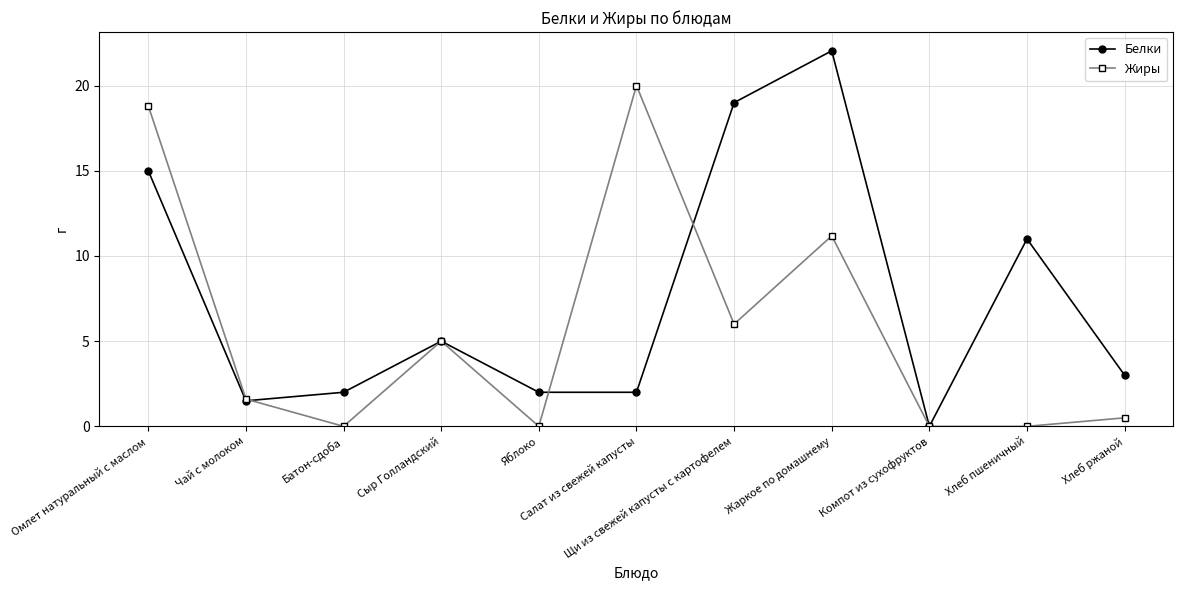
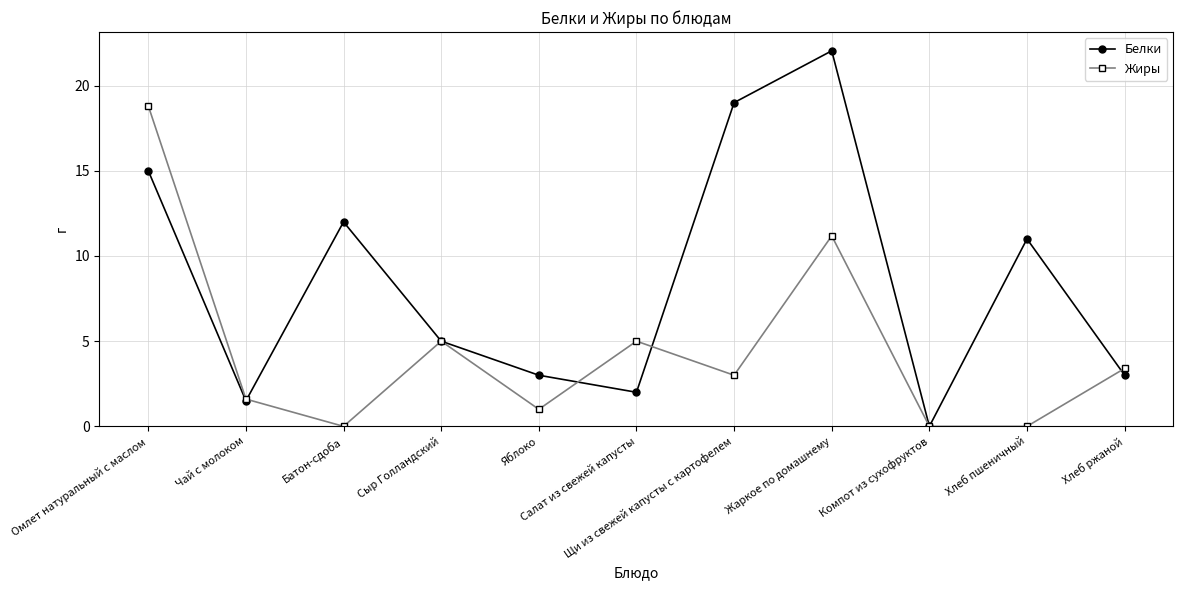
Белки, Батон-сдоба: 2 -> 12
Белки, Яблоко: 2 -> 3
Жиры, Яблоко: 0 -> 1
Жиры, Салат из свежей капусты: 20 -> 5
Жиры, Щи из свежей капусты с картофелем: 6 -> 3
Жиры, Хлеб ржаной: 0.5 -> 3.4
